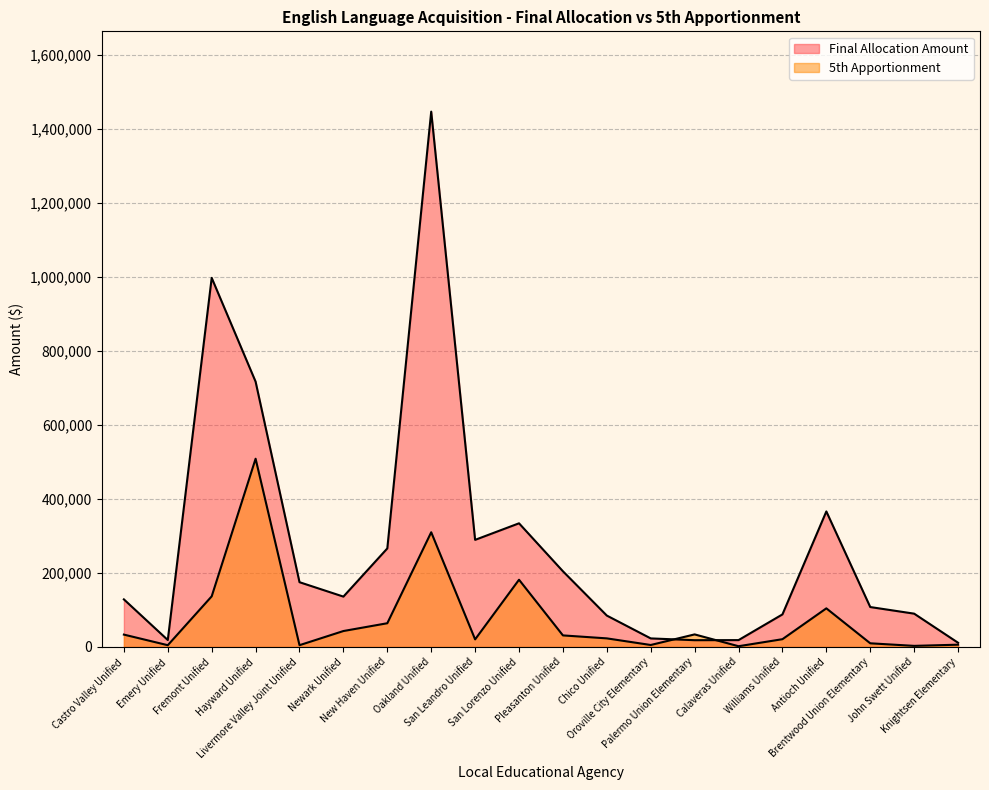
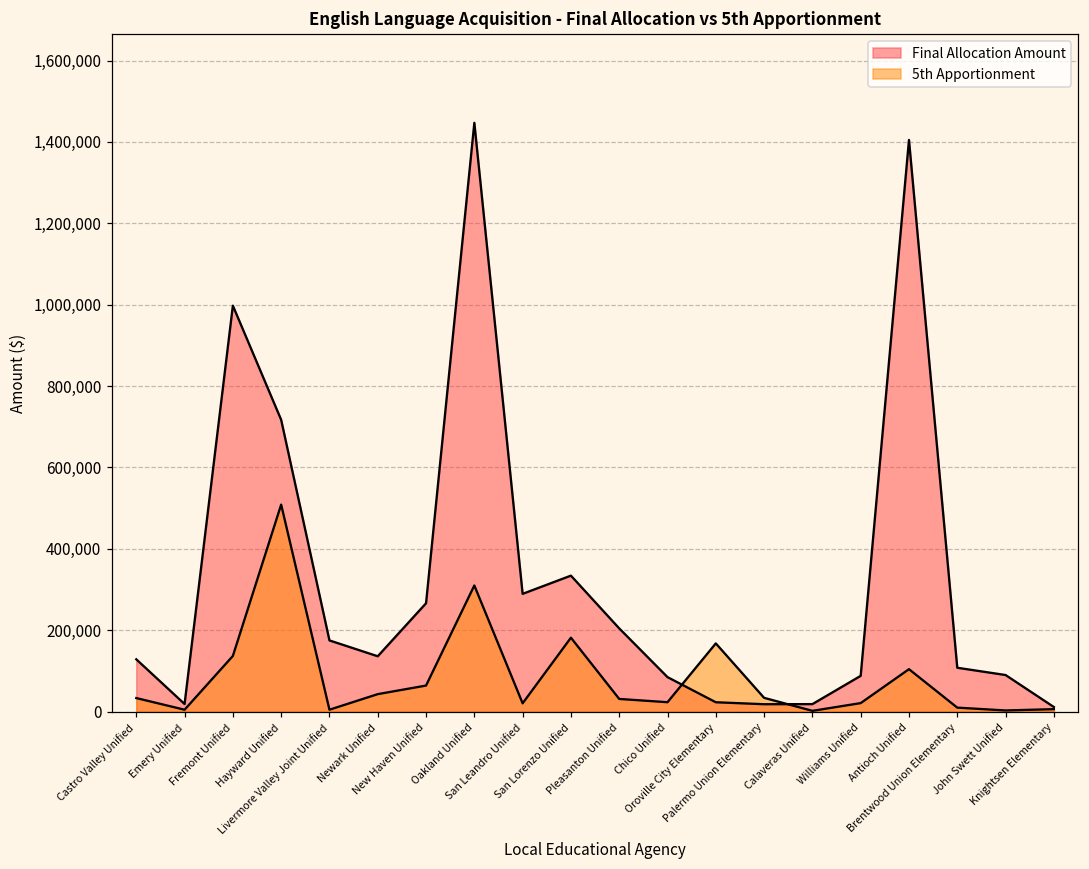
5th Apportionment, Oroville City Elementary: 10,000 -> 170,000
Final Allocation Amount, Antioch Unified: 370,000 -> 1,400,000
